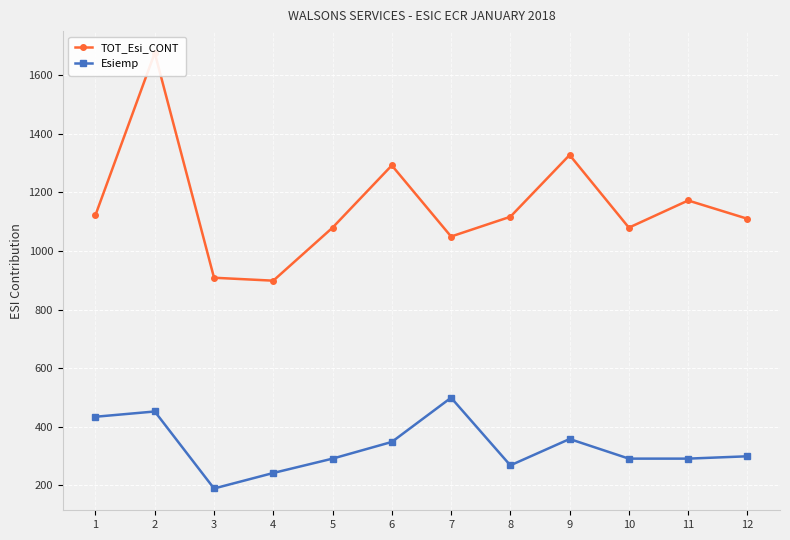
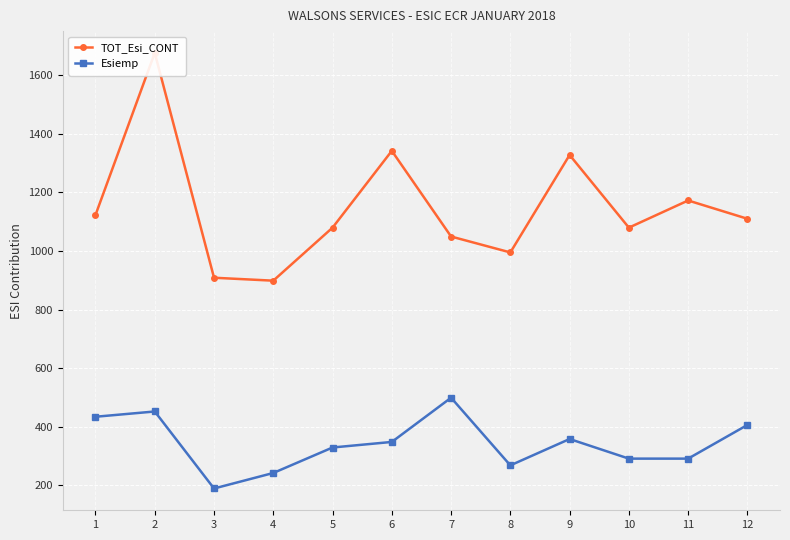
Esiemp, 5: 290 -> 330
TOT_Esi_CONT, 6: 1290 -> 1340
TOT_Esi_CONT, 8: 1120 -> 1000
Esiemp, 12: 300 -> 410
